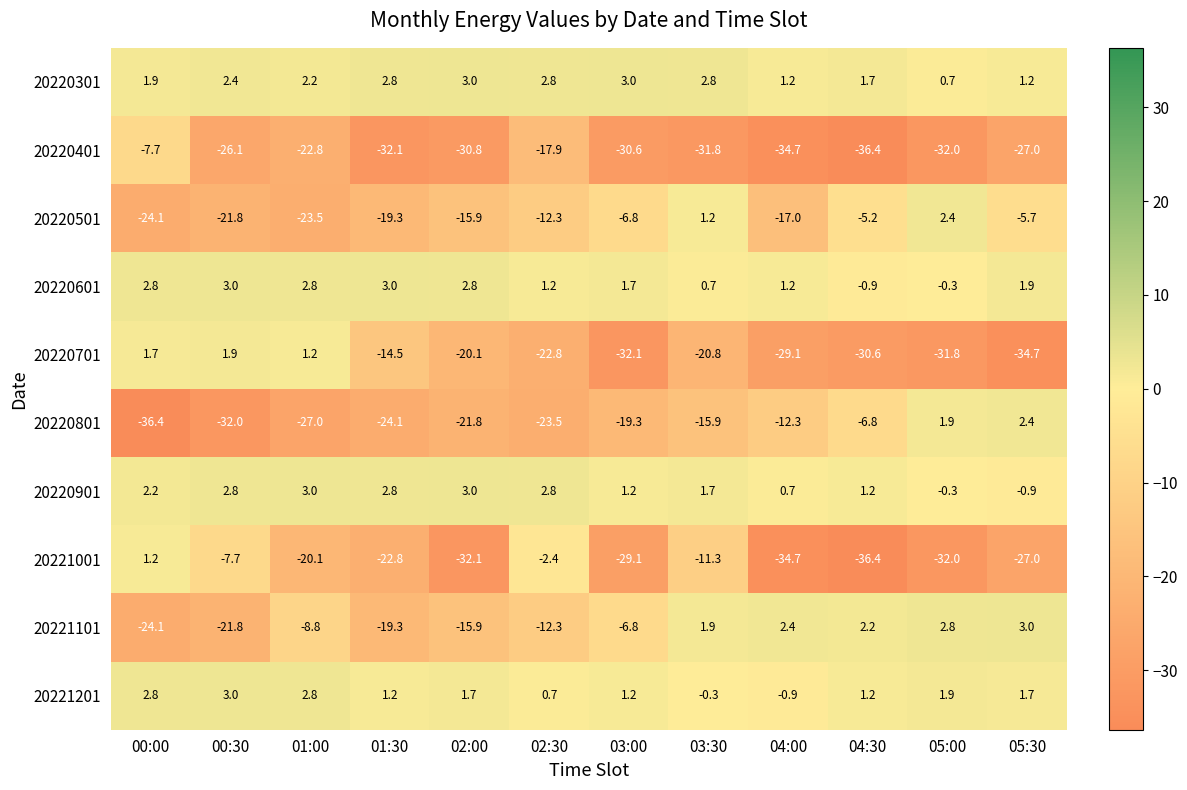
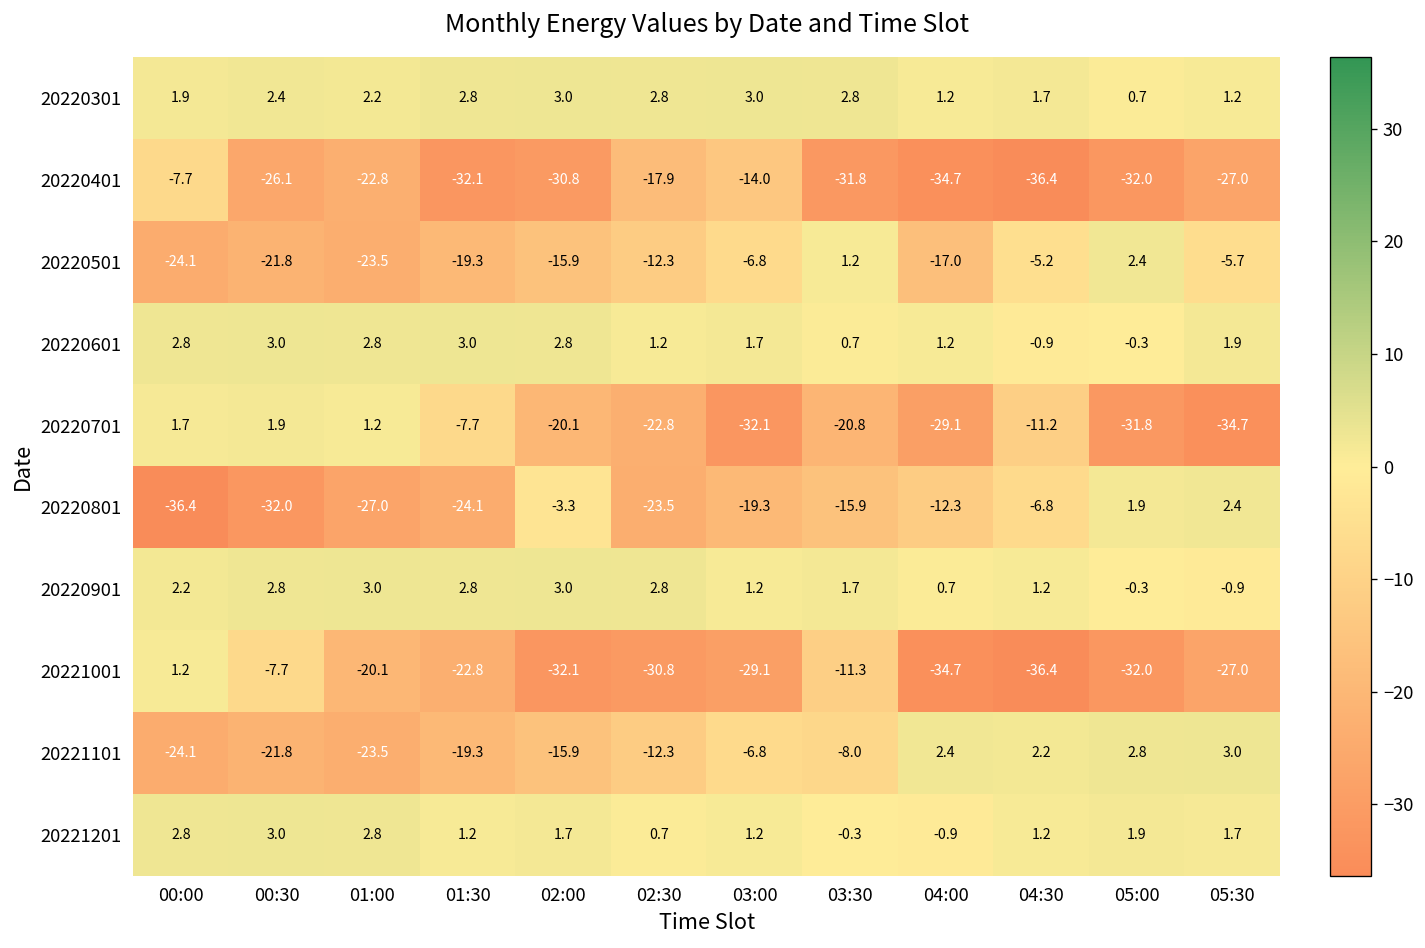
20220401, 03:00: -30.6 -> -14.0
20220701, 01:30: -14.5 -> -7.7
20220701, 04:30: -30.6 -> -11.2
20220801, 02:00: -21.8 -> -3.3
20221001, 02:30: -2.4 -> -30.8
20221101, 01:00: -8.8 -> -23.5
20221101, 03:30: 1.9 -> -8.0
